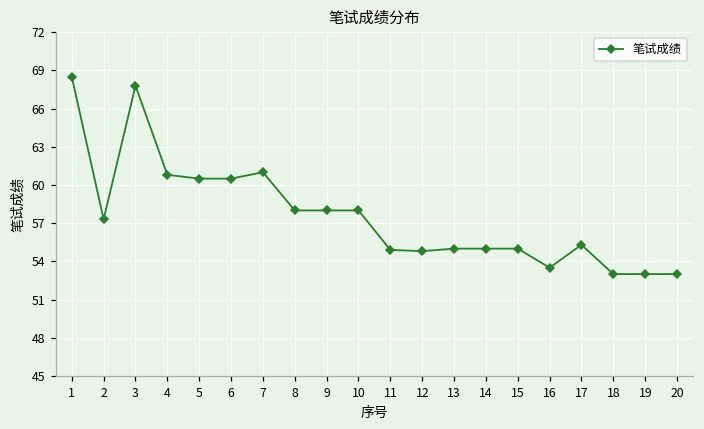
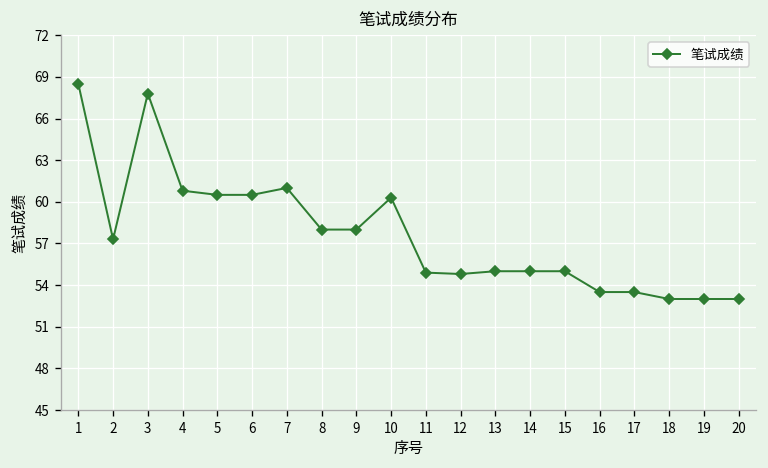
10: 58.0 -> 60.3
17: 55.3 -> 53.5
